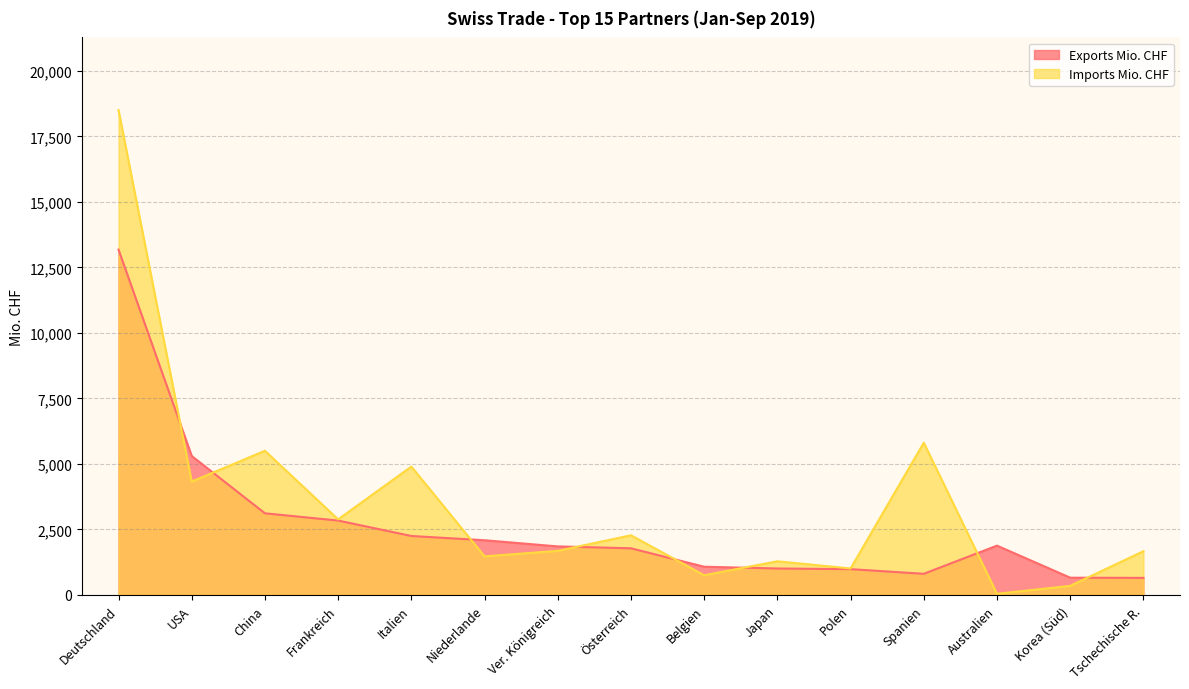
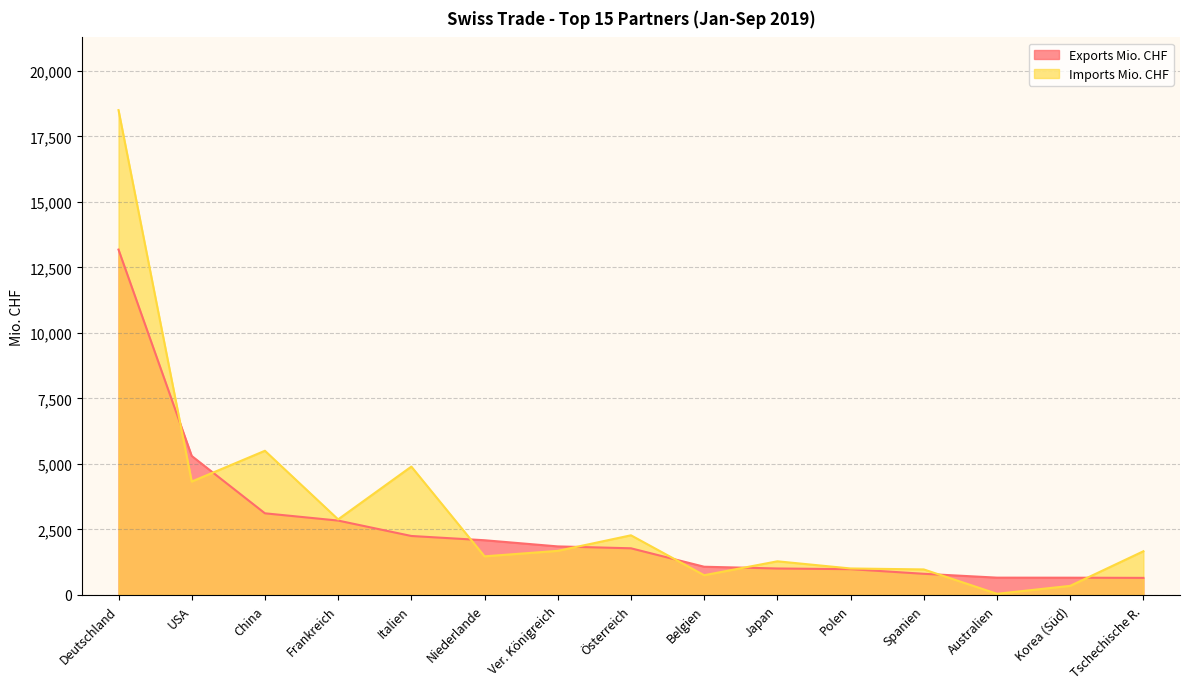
Imports Mio. CHF, Spanien: 5,800 -> 1,000
Exports Mio. CHF, Australien: 1,900 -> 700
